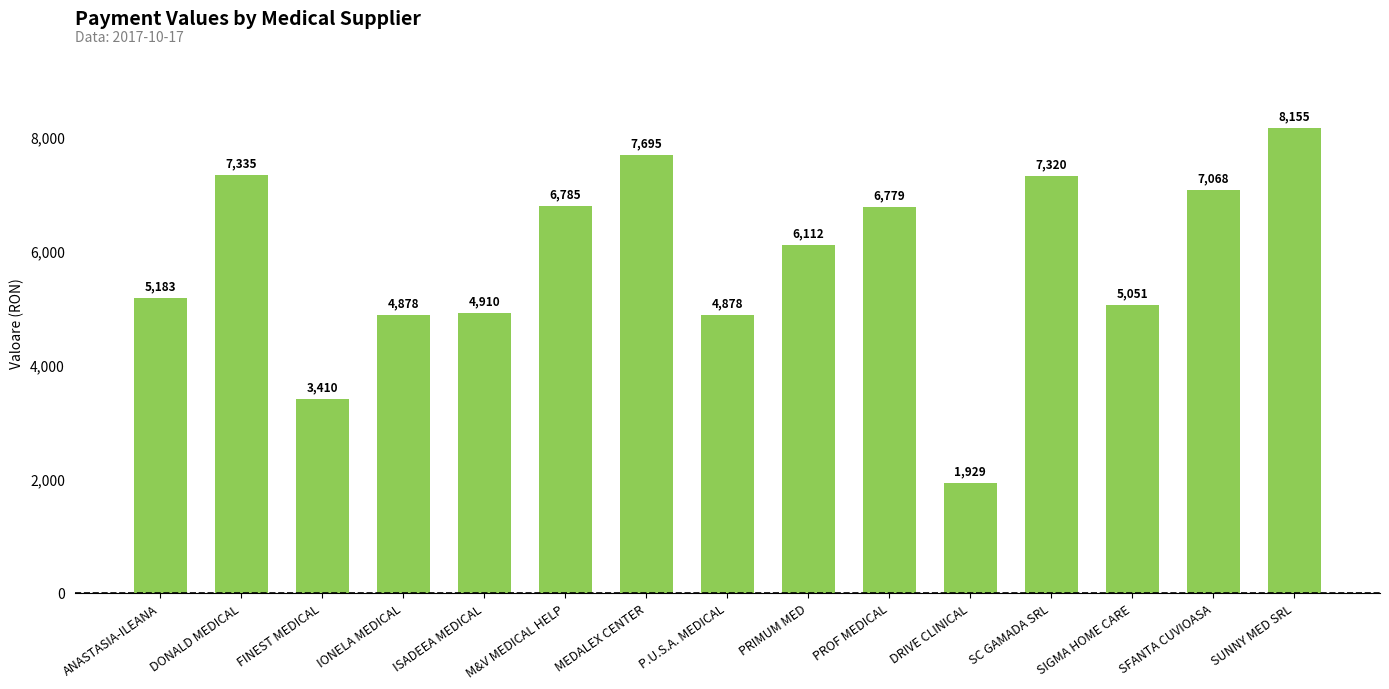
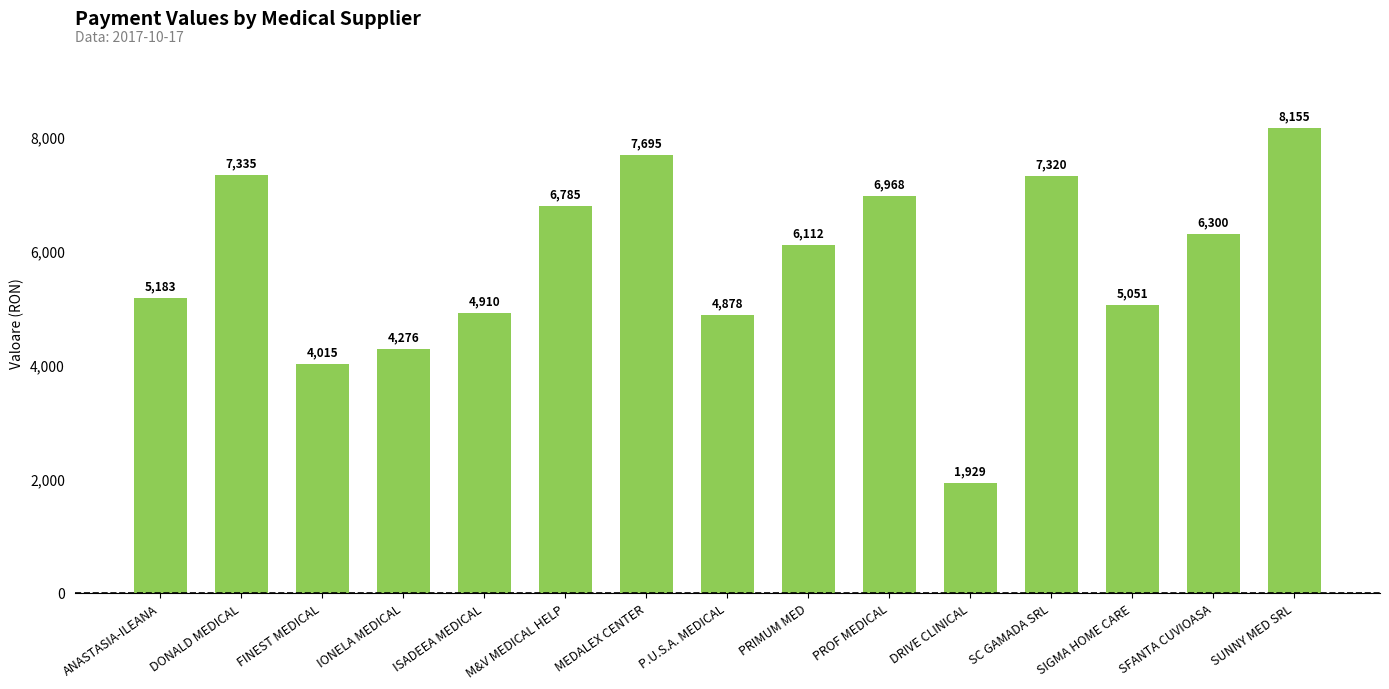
FINEST MEDICAL: 3,410 -> 4,015
IONELA MEDICAL: 4,878 -> 4,276
PROF MEDICAL: 6,779 -> 6,968
SFANTA CUVIOASA: 7,068 -> 6,300
